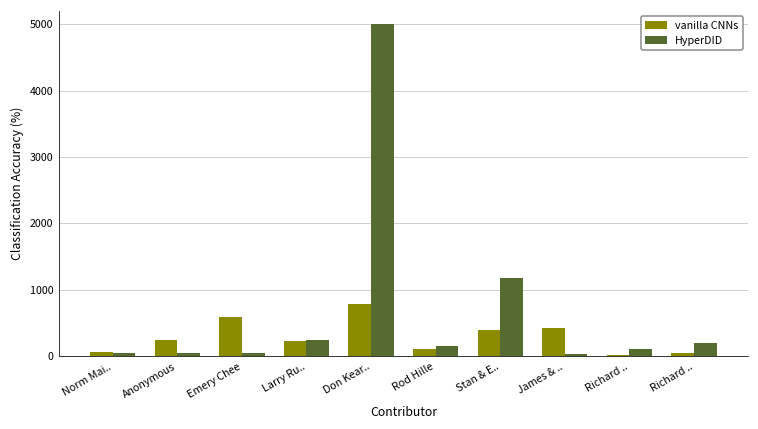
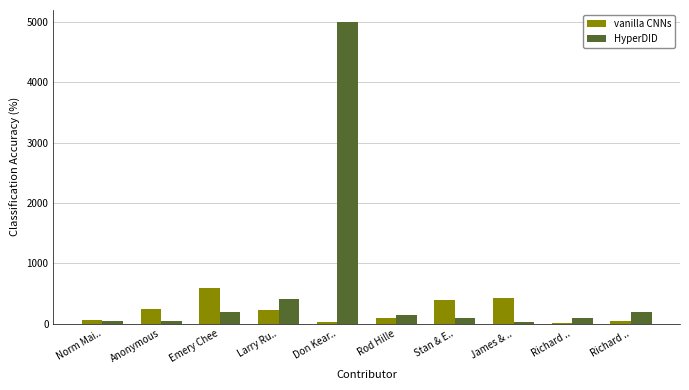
HyperDID, Emery Chee: 100 -> 200
HyperDID, Larry Ru..: 300 -> 400
vanilla CNNs, Don Kear..: 800 -> 0
HyperDID, Stan & E..: 1200 -> 100
